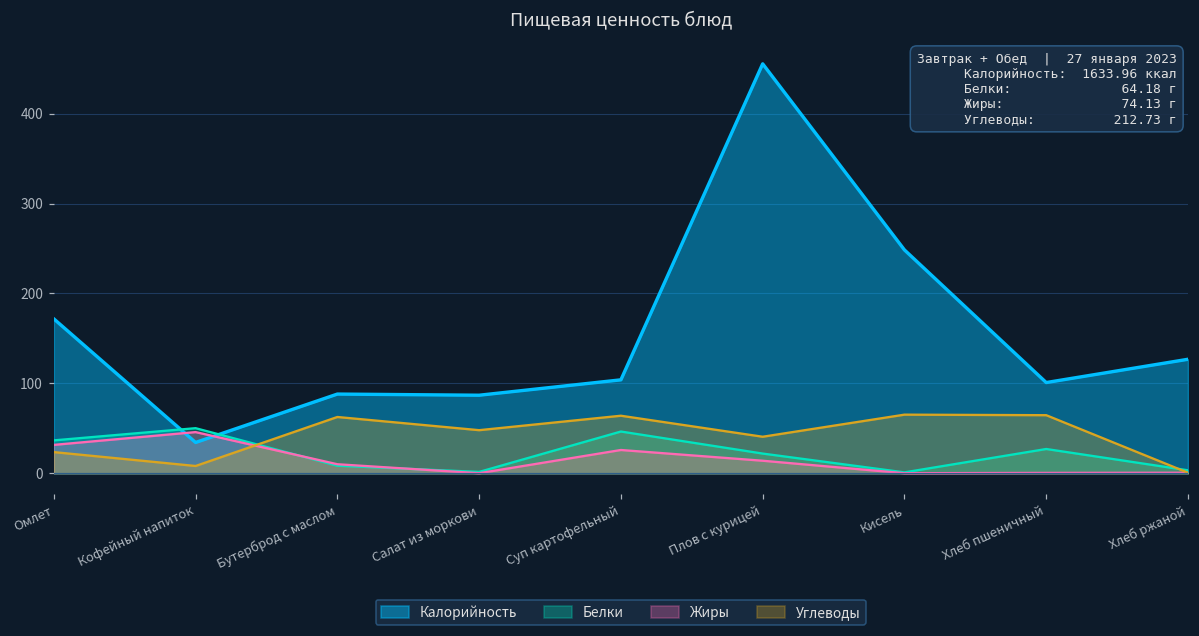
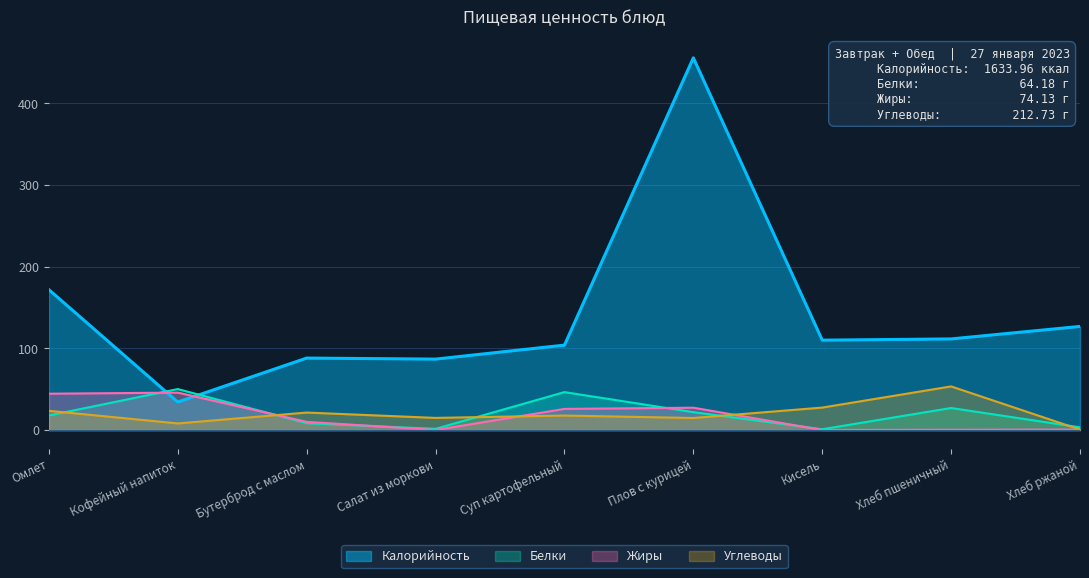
Белки, Омлет: 40 -> 20
Жиры, Омлет: 30 -> 40
Углеводы, Бутерброд с маслом: 60 -> 20
Углеводы, Салат из моркови: 50 -> 10
Углеводы, Суп картофельный: 60 -> 20
Жиры, Плов с курицей: 10 -> 30
Углеводы, Плов с курицей: 40 -> 10
Калорийность, Кисель: 250 -> 110
Углеводы, Кисель: 70 -> 30
Калорийность, Хлеб пшеничный: 100 -> 110
Углеводы, Хлеб пшеничный: 60 -> 50
